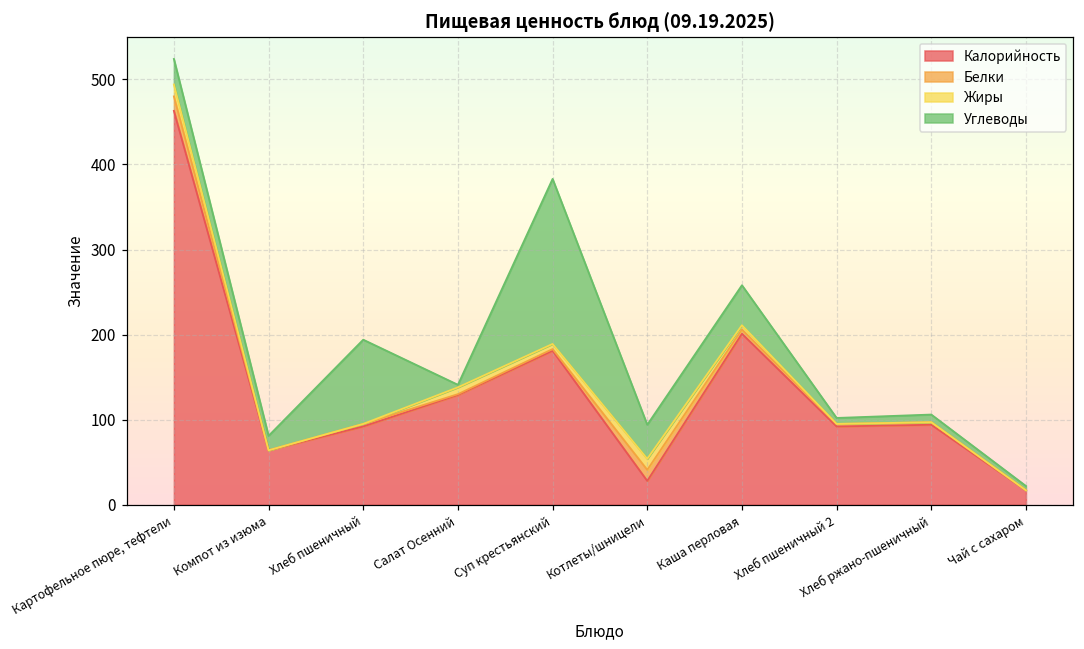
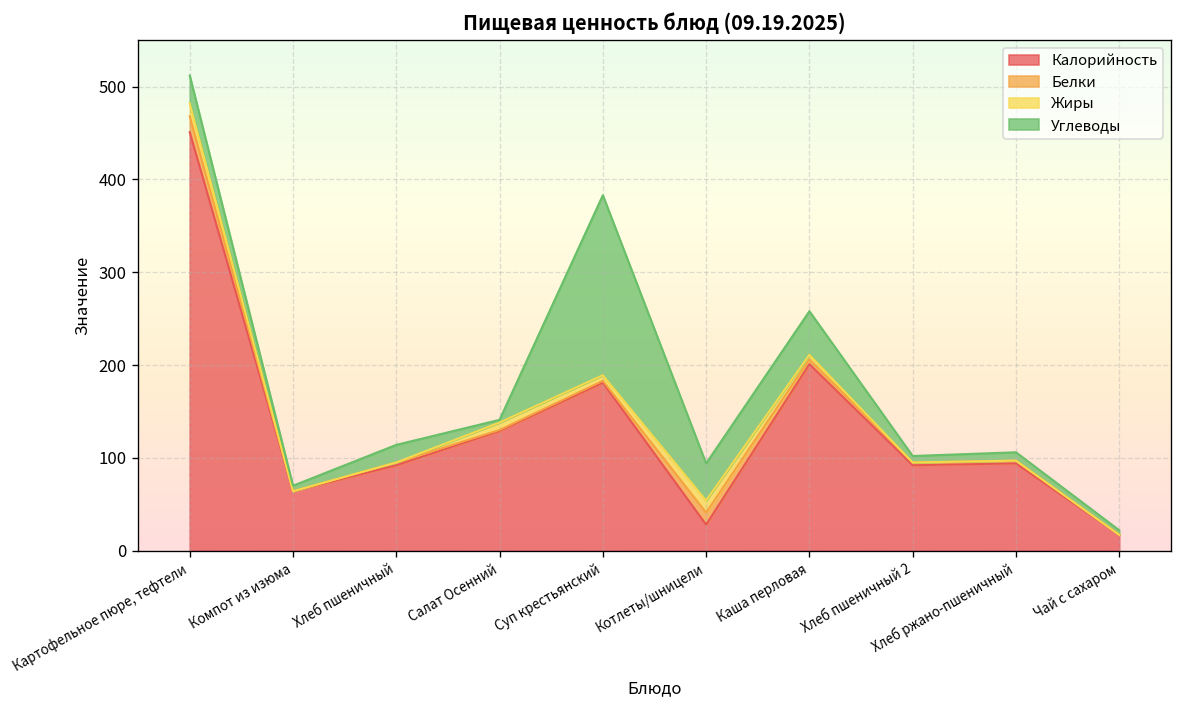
Калорийность, Картофельное пюре, тефтели: 460 -> 450
Углеводы, Компот из изюма: 20 -> 10
Углеводы, Хлеб пшеничный: 100 -> 20
